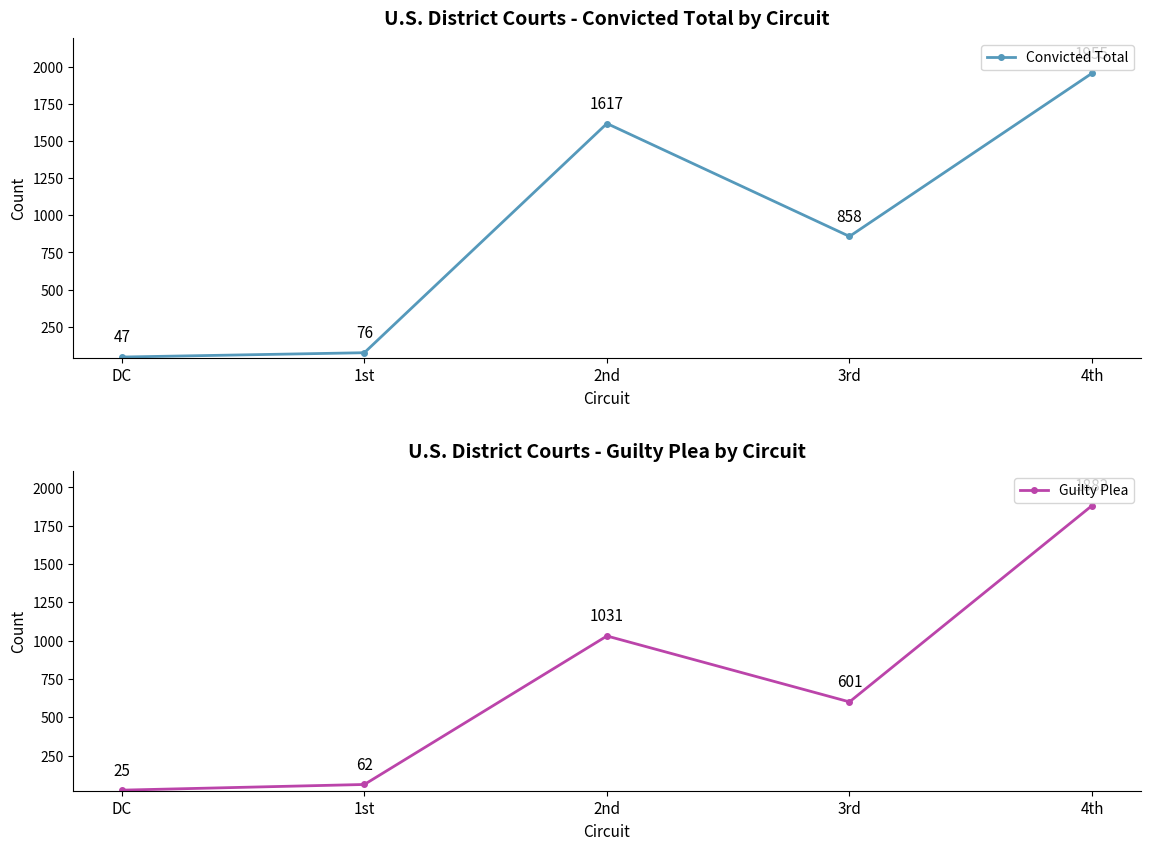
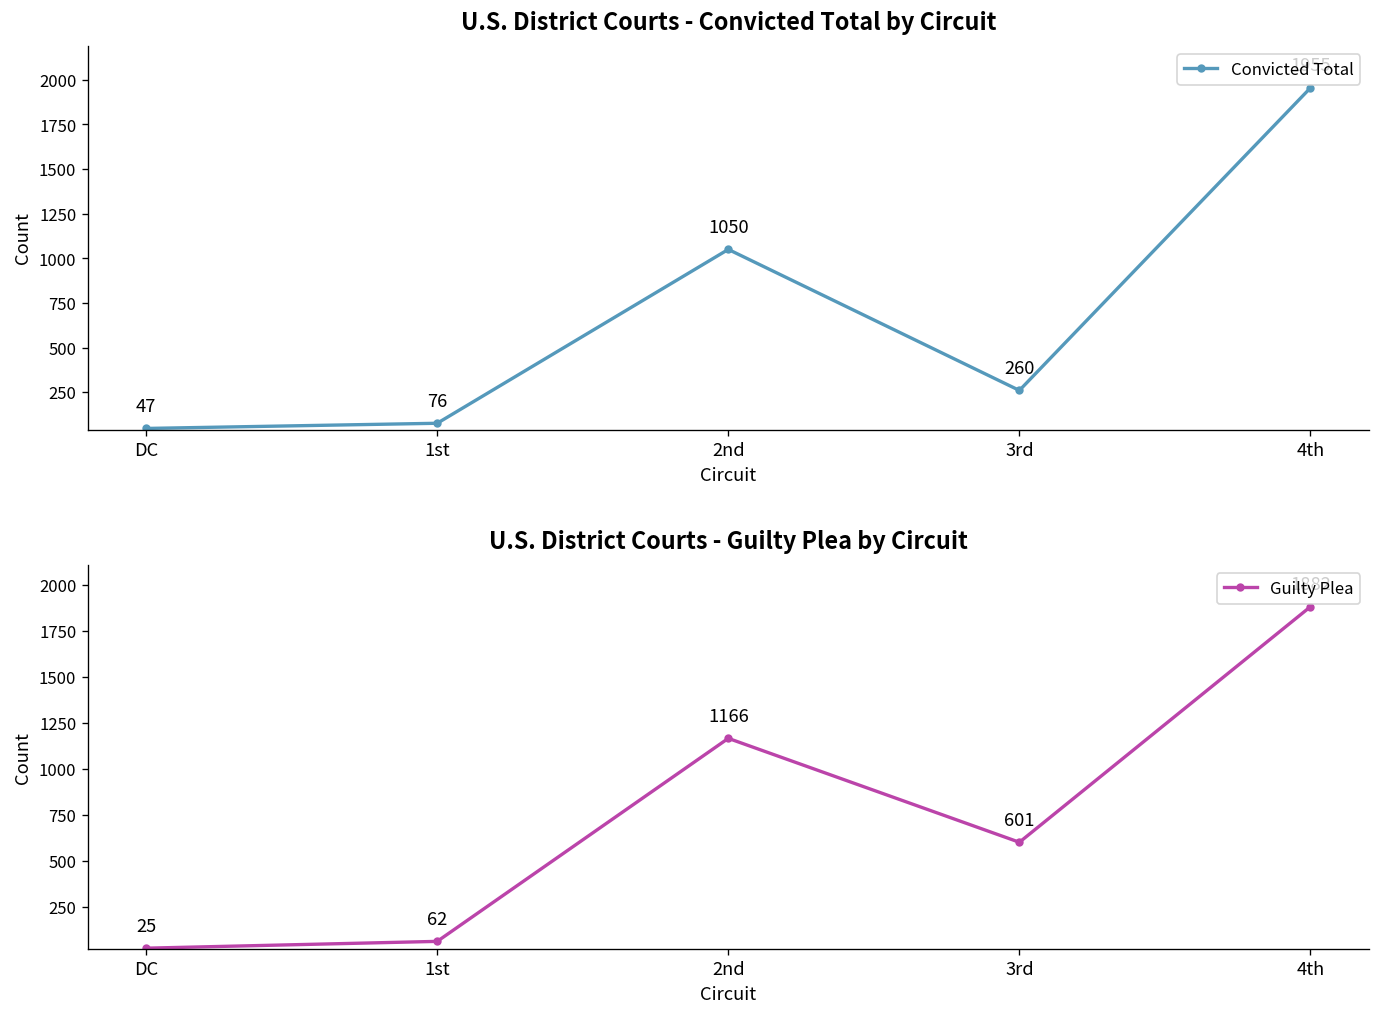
U.S. District Courts - Convicted Total by Circuit, 2nd: 1617 -> 1050
U.S. District Courts - Convicted Total by Circuit, 3rd: 858 -> 260
U.S. District Courts - Guilty Plea by Circuit, 2nd: 1031 -> 1166
